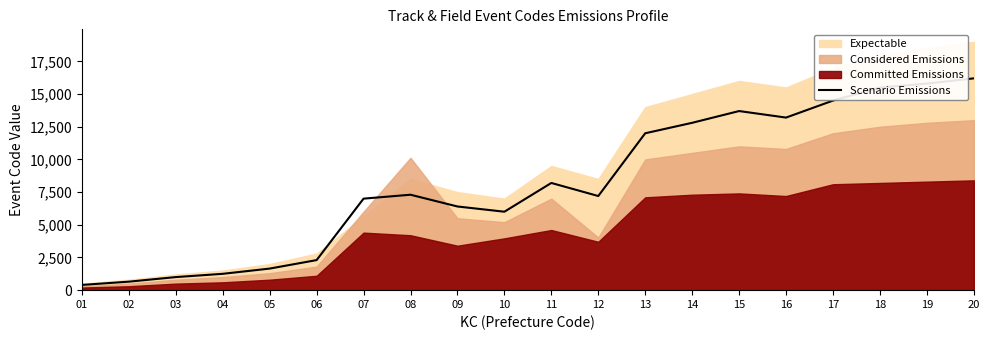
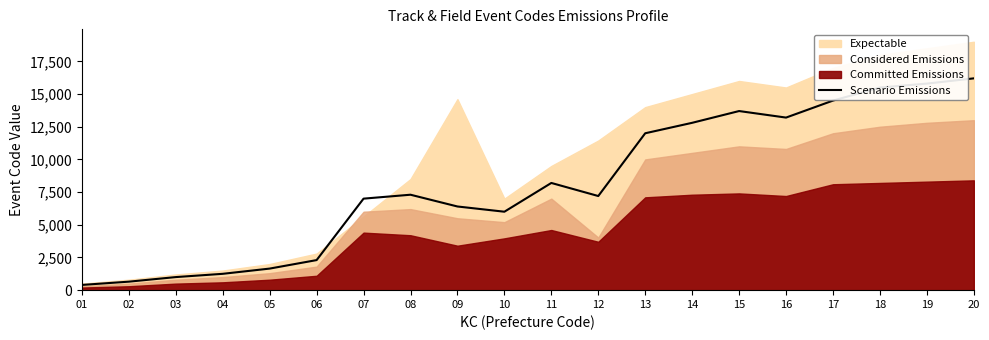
Considered Emissions, 08: 10,100 -> 6,200
Expectable, 09: 7,500 -> 14,600
Expectable, 12: 8,500 -> 11,400
